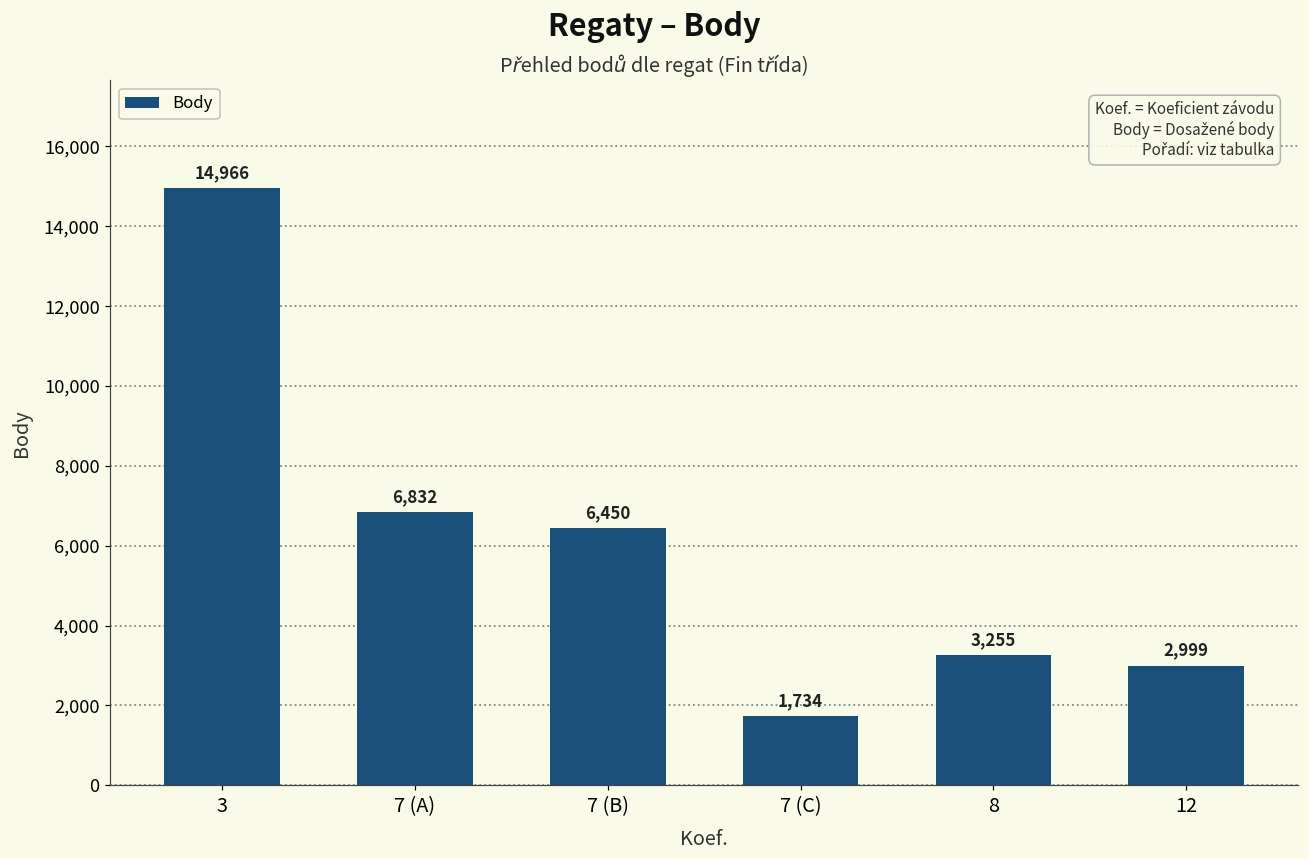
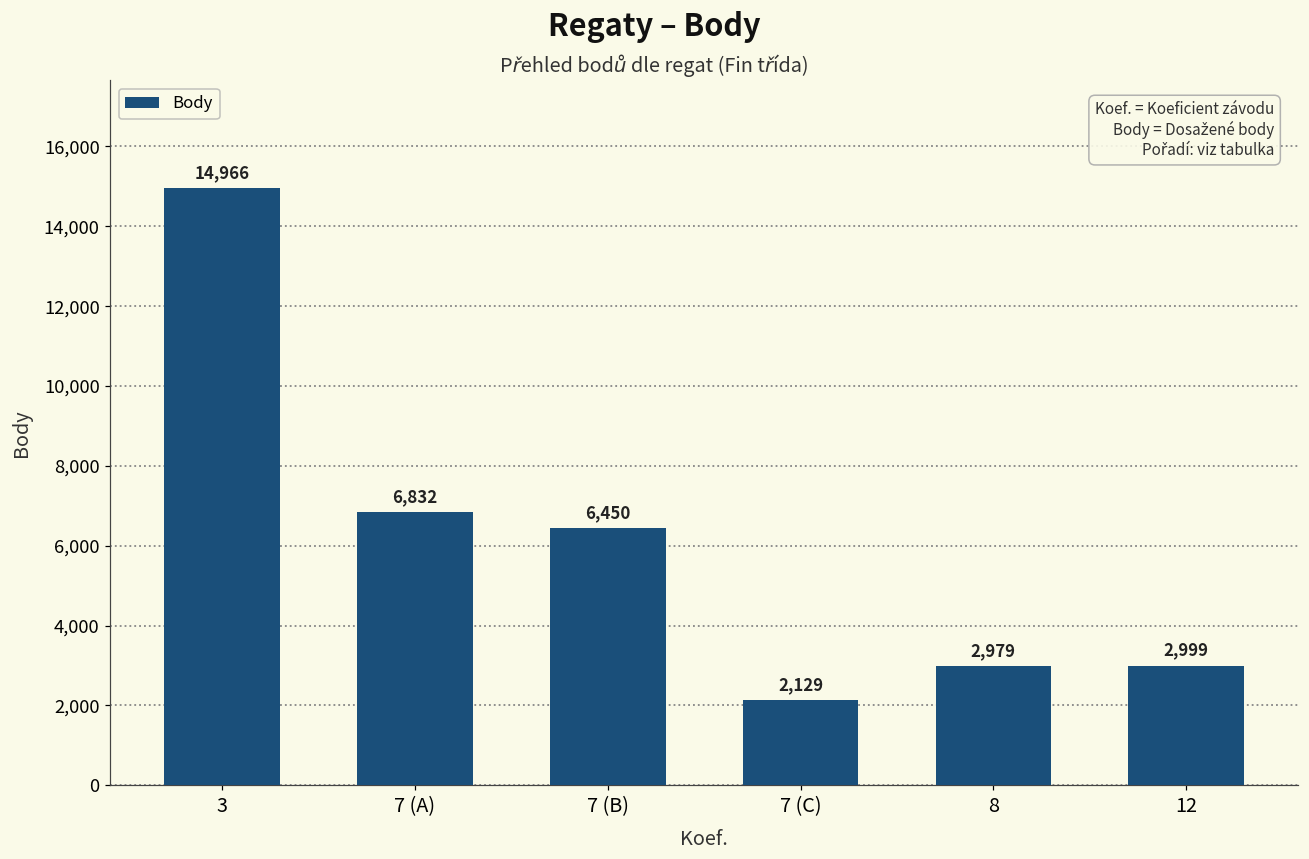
7 (C): 1,734 -> 2,129
8: 3,255 -> 2,979
